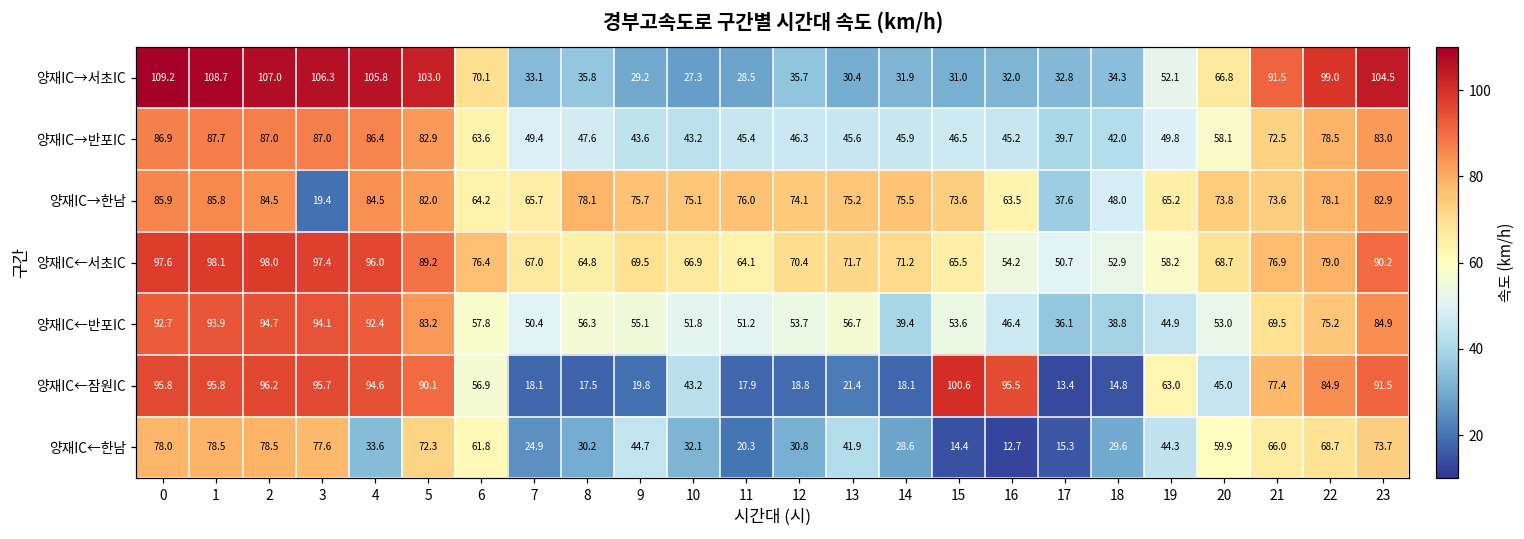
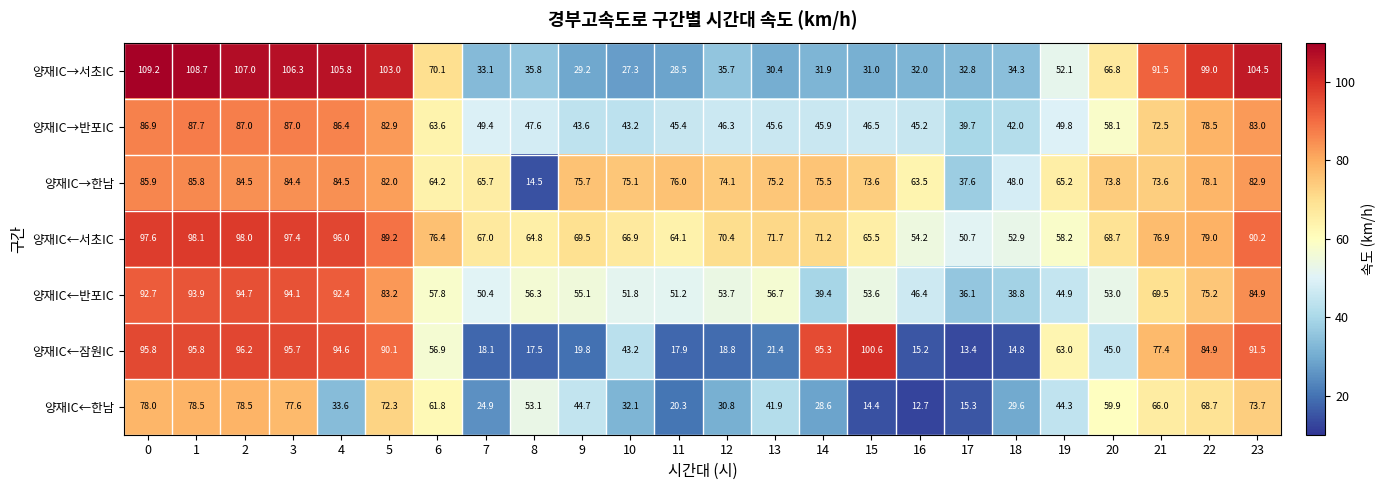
양재IC→한남, 3: 19.4 -> 84.4
양재IC→한남, 8: 78.1 -> 14.5
양재IC←잠원IC, 14: 18.1 -> 95.3
양재IC←잠원IC, 16: 95.5 -> 15.2
양재IC←한남, 8: 30.2 -> 53.1
